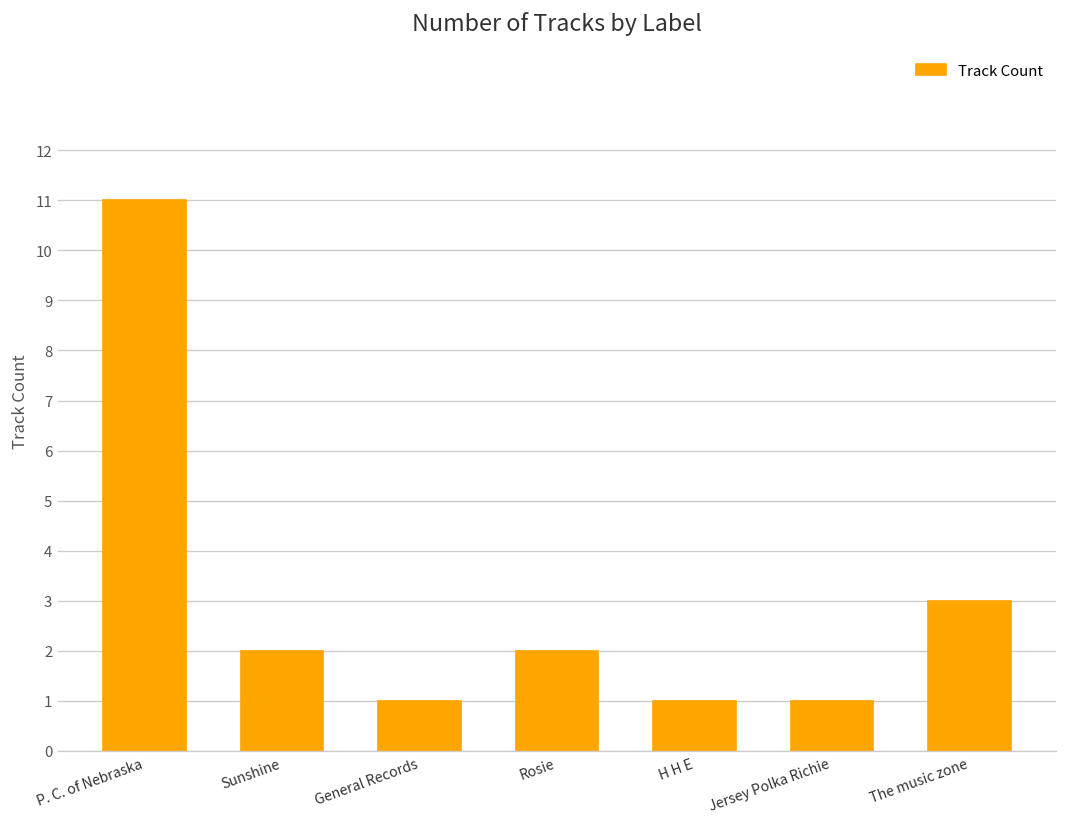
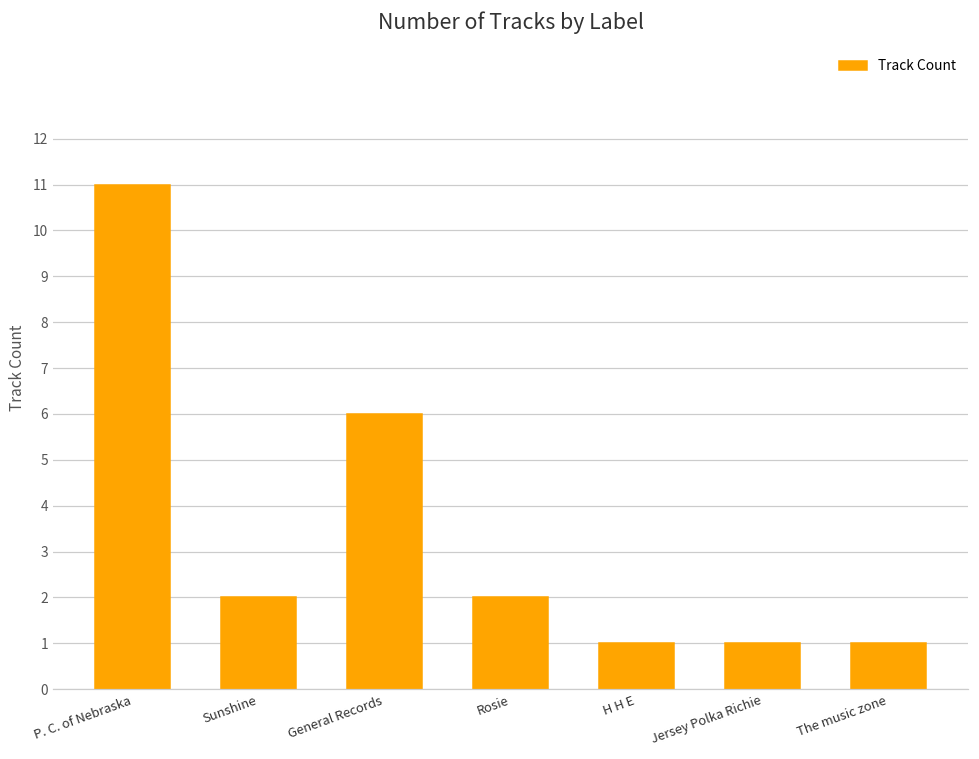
General Records: 1 -> 6
The music zone: 3 -> 1
